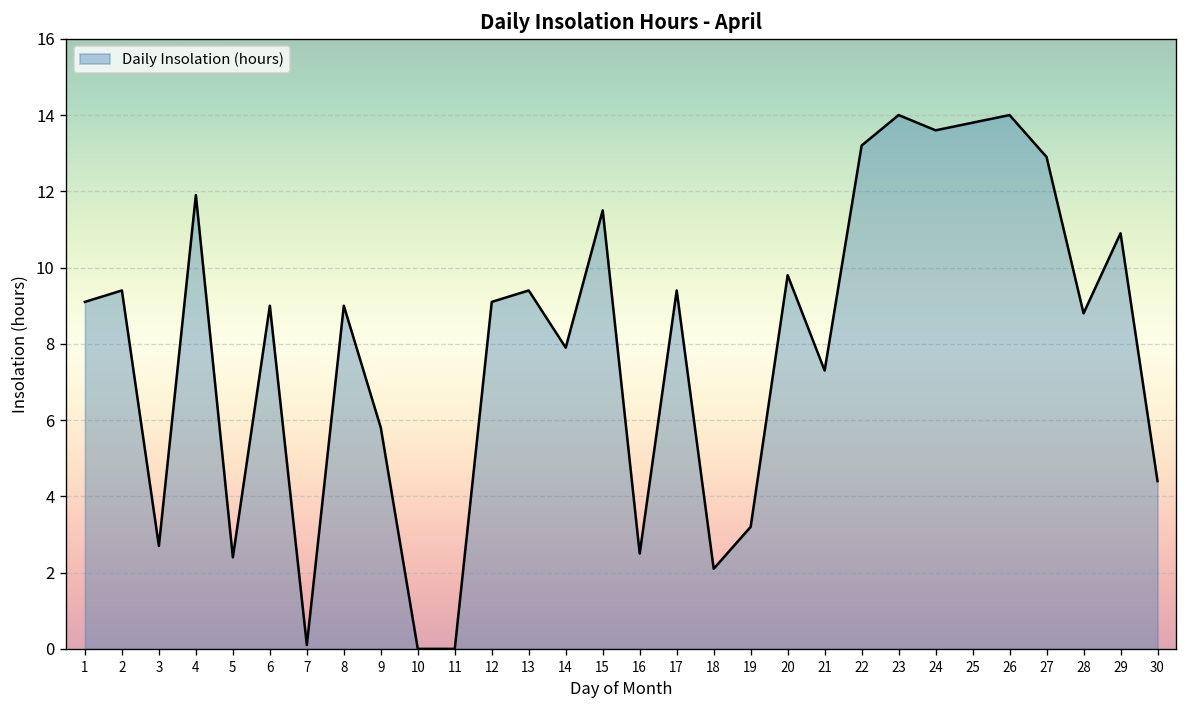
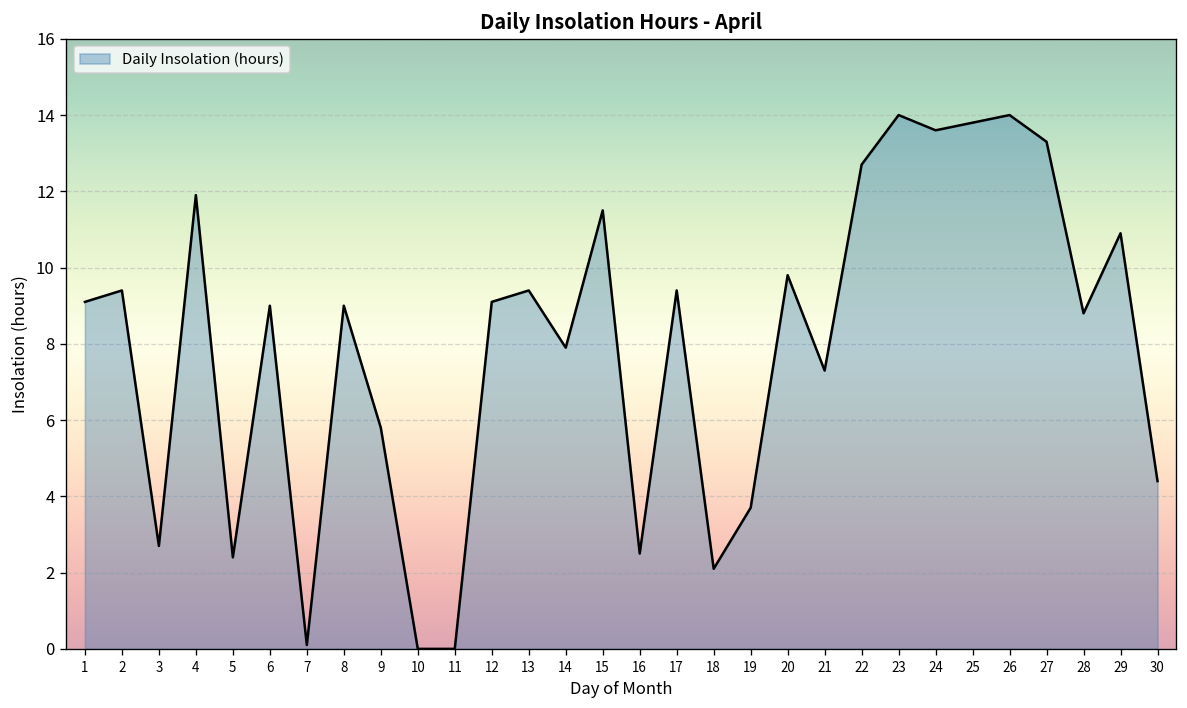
19: 3.2 -> 3.7
22: 13.2 -> 12.7
27: 12.9 -> 13.3
